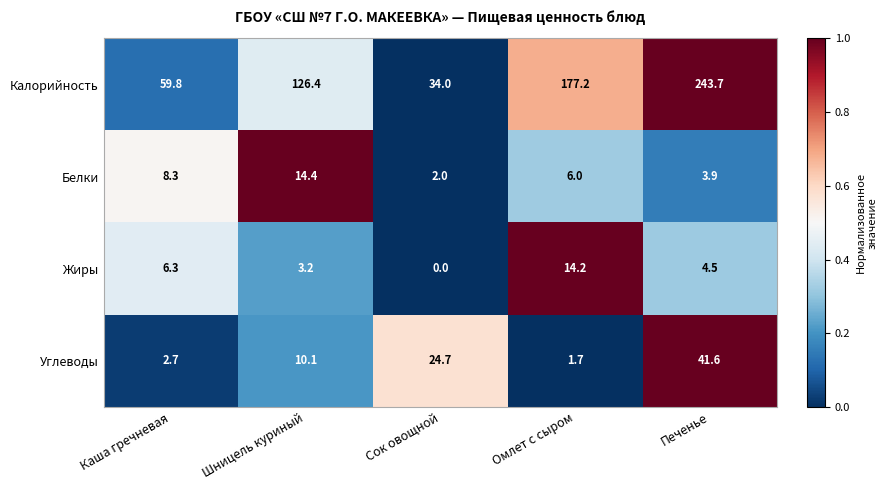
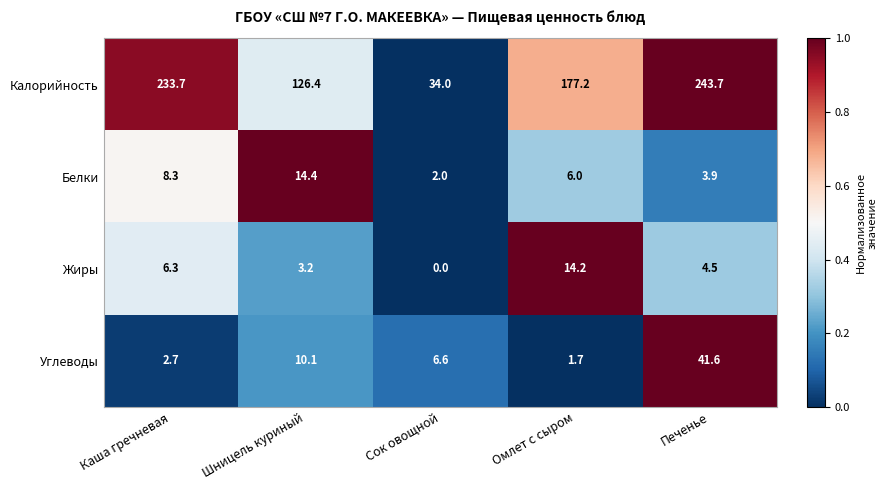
Калорийность, Каша гречневая: 59.8 -> 233.7
Углеводы, Сок овощной: 24.7 -> 6.6
